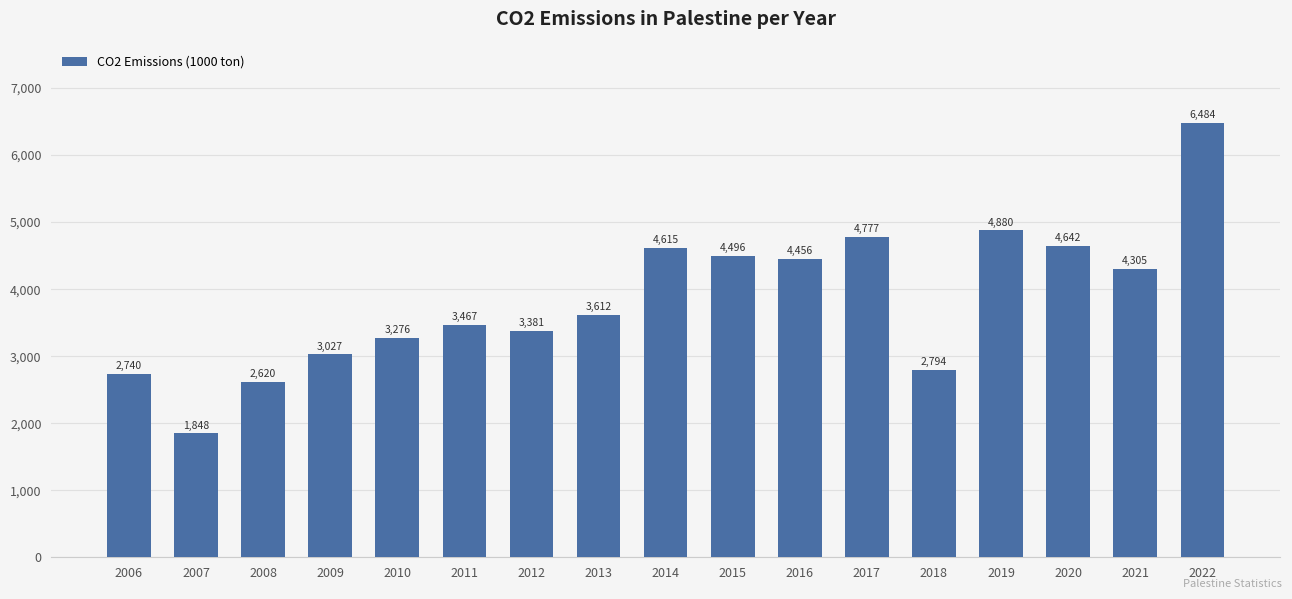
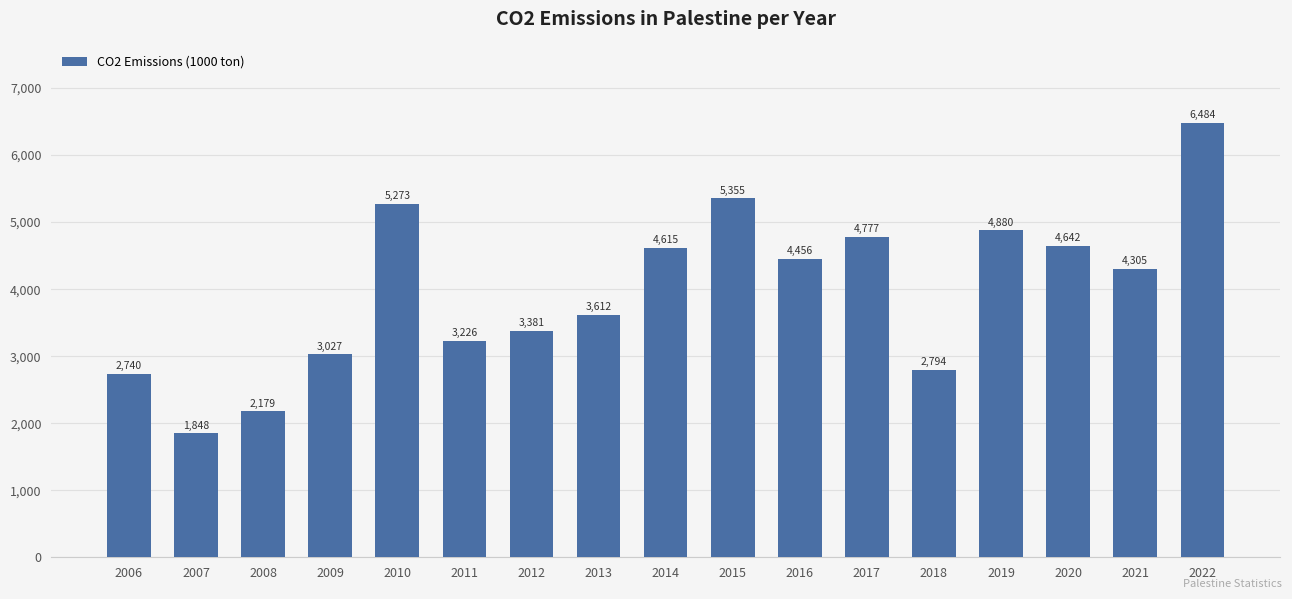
2008: 2,620 -> 2,179
2010: 3,276 -> 5,273
2011: 3,467 -> 3,226
2015: 4,496 -> 5,355
